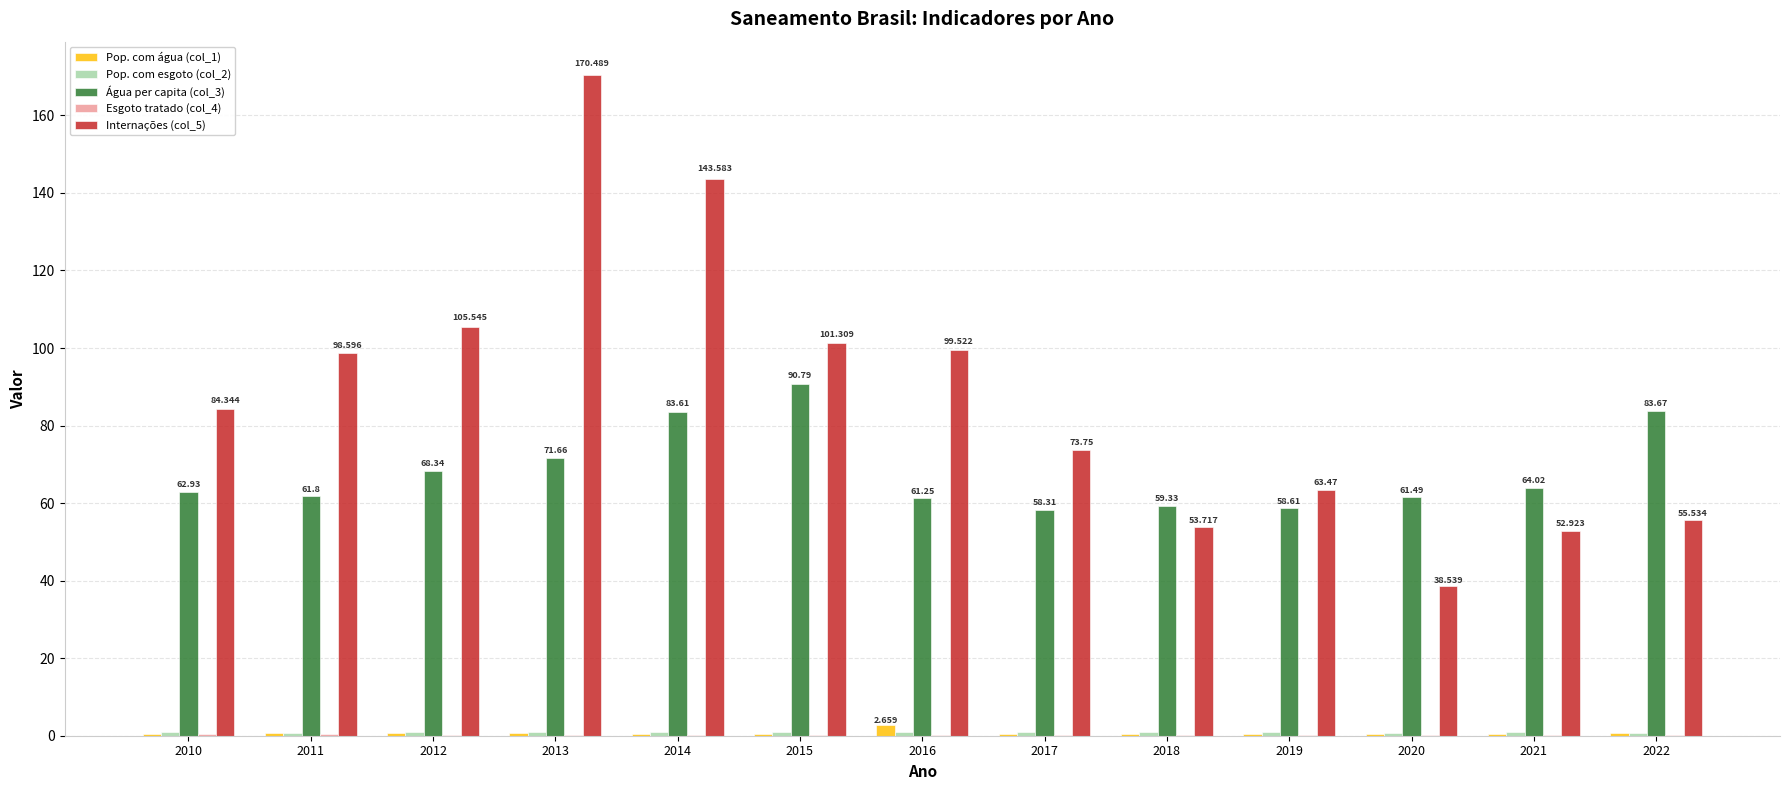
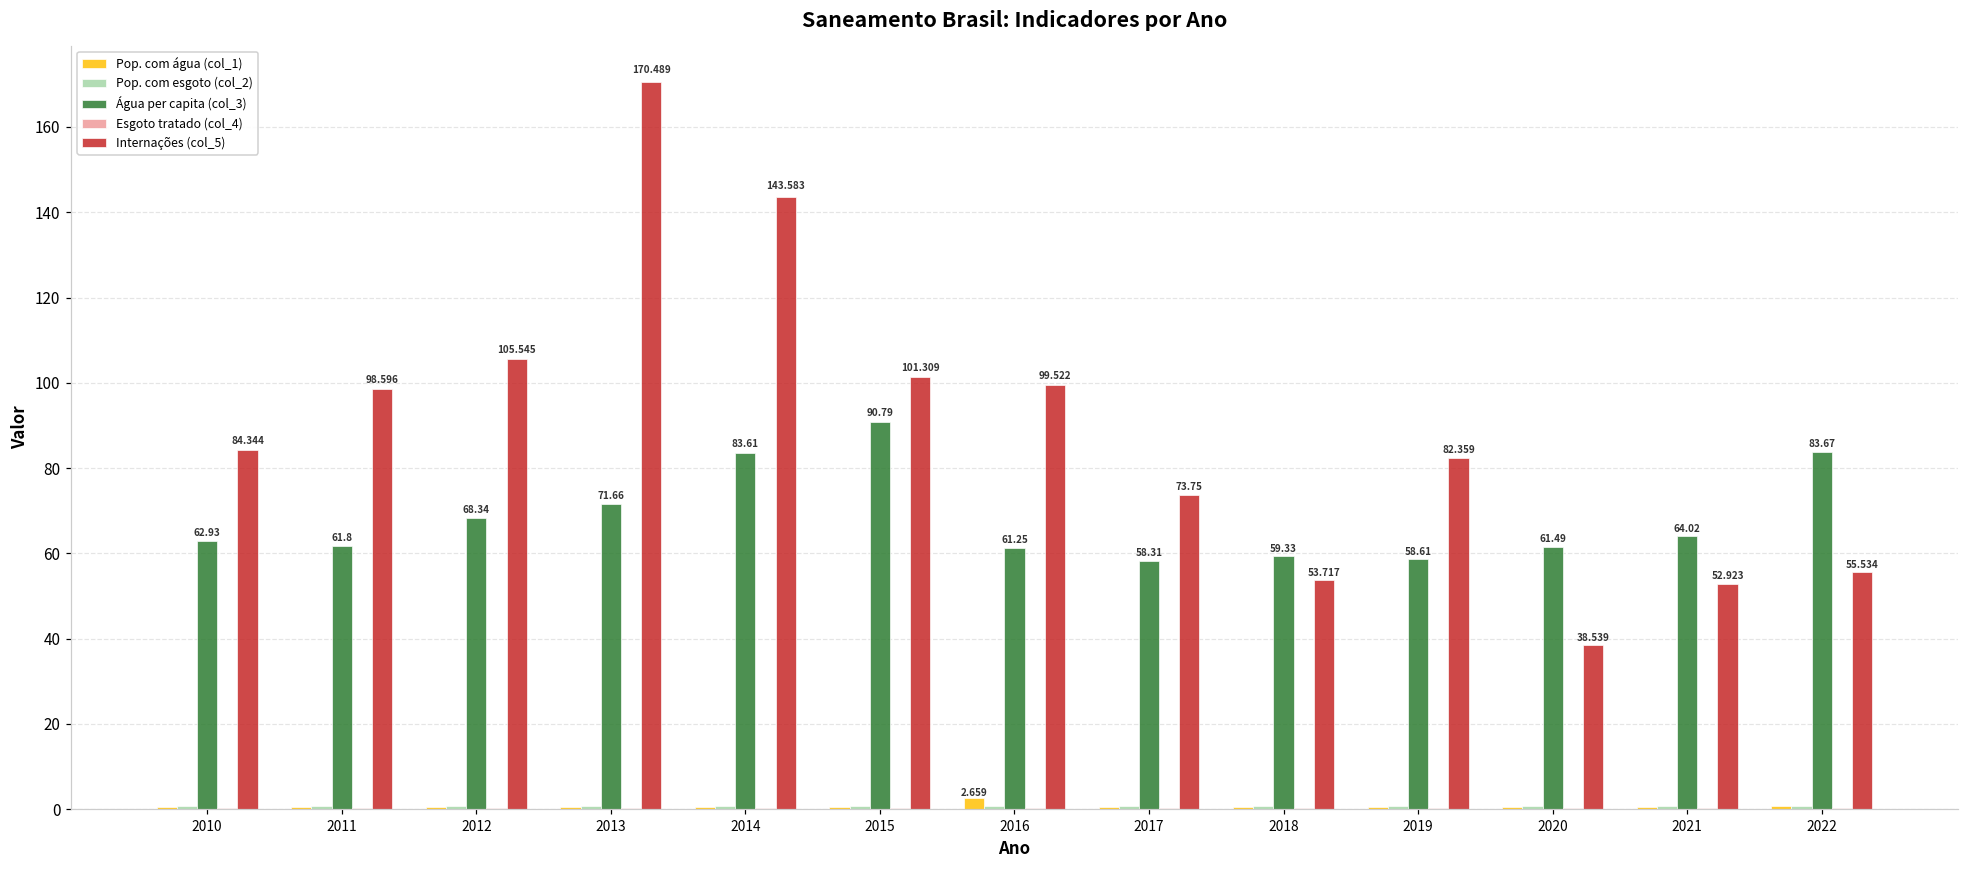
Internações (col_5), 2019: 63.47 -> 82.359
